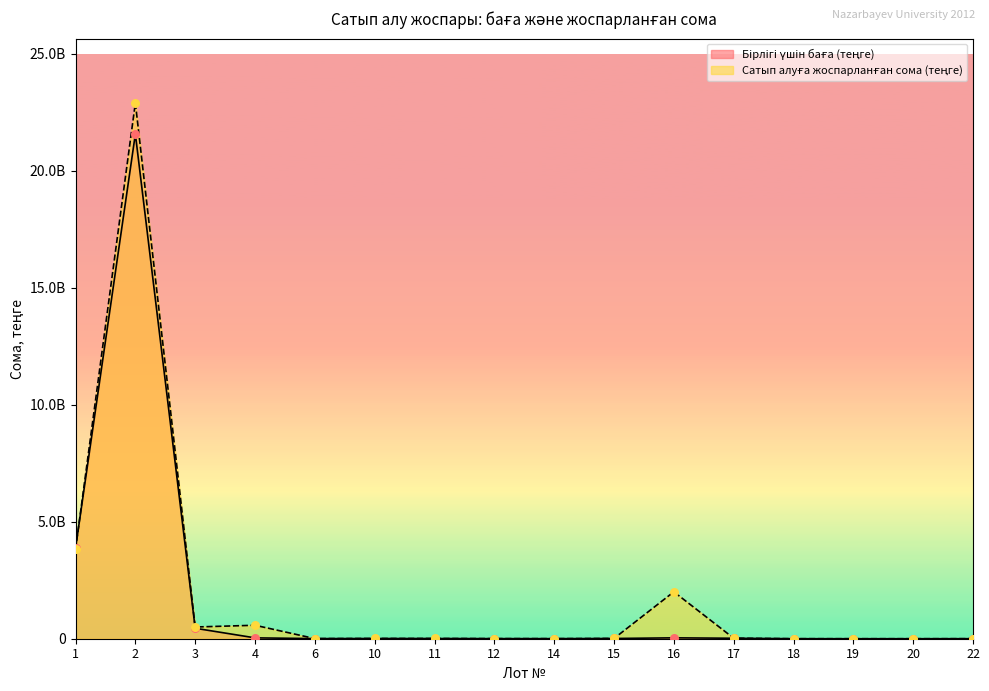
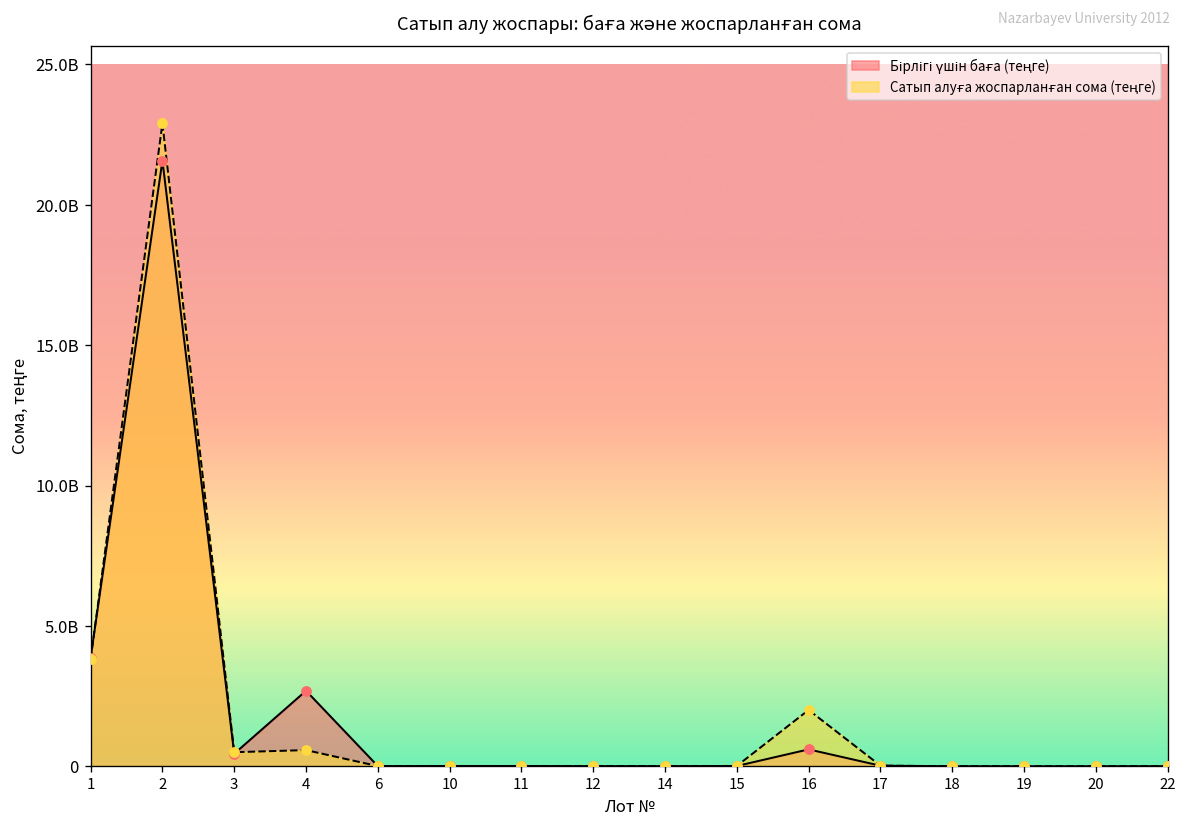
Бірлігі үшін баға (теңге), 4: 0 -> 2700000000
Бірлігі үшін баға (теңге), 16: 0 -> 600000000
